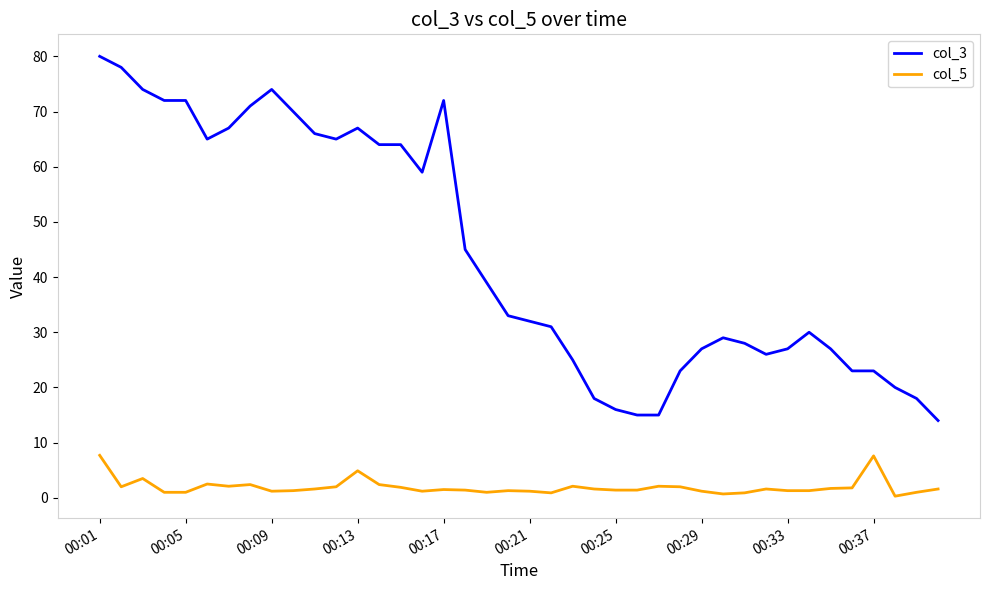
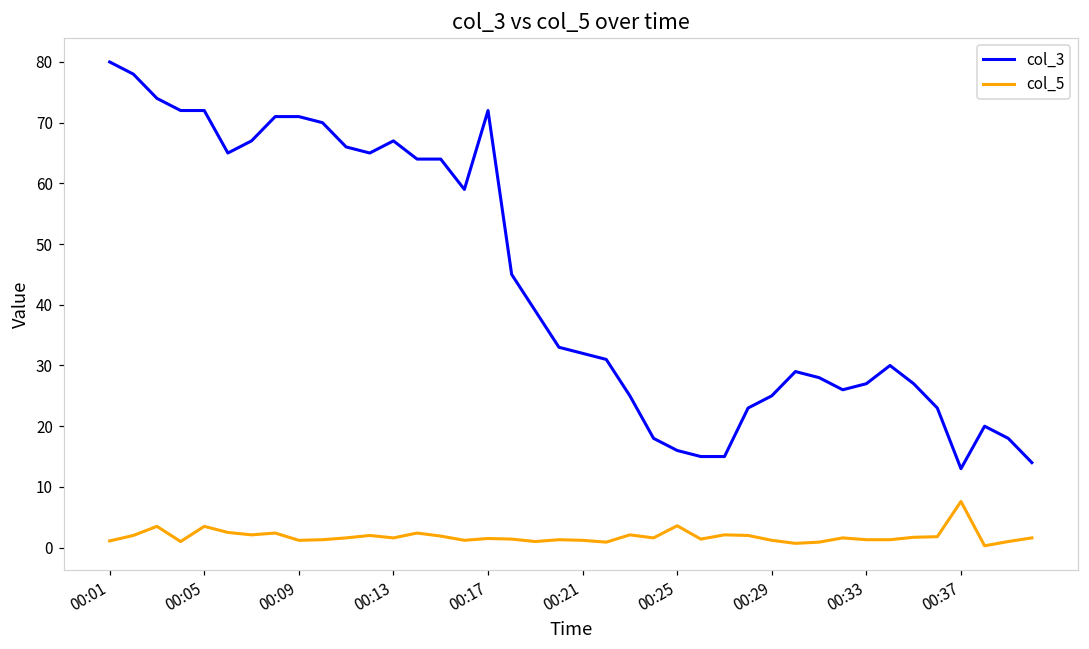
col_5, 00:01: 8 -> 1
col_5, 00:05: 1 -> 4
col_3, 00:09: 74 -> 71
col_5, 00:13: 5 -> 2
col_5, 00:25: 1 -> 4
col_3, 00:29: 27 -> 25
col_3, 00:37: 23 -> 13
